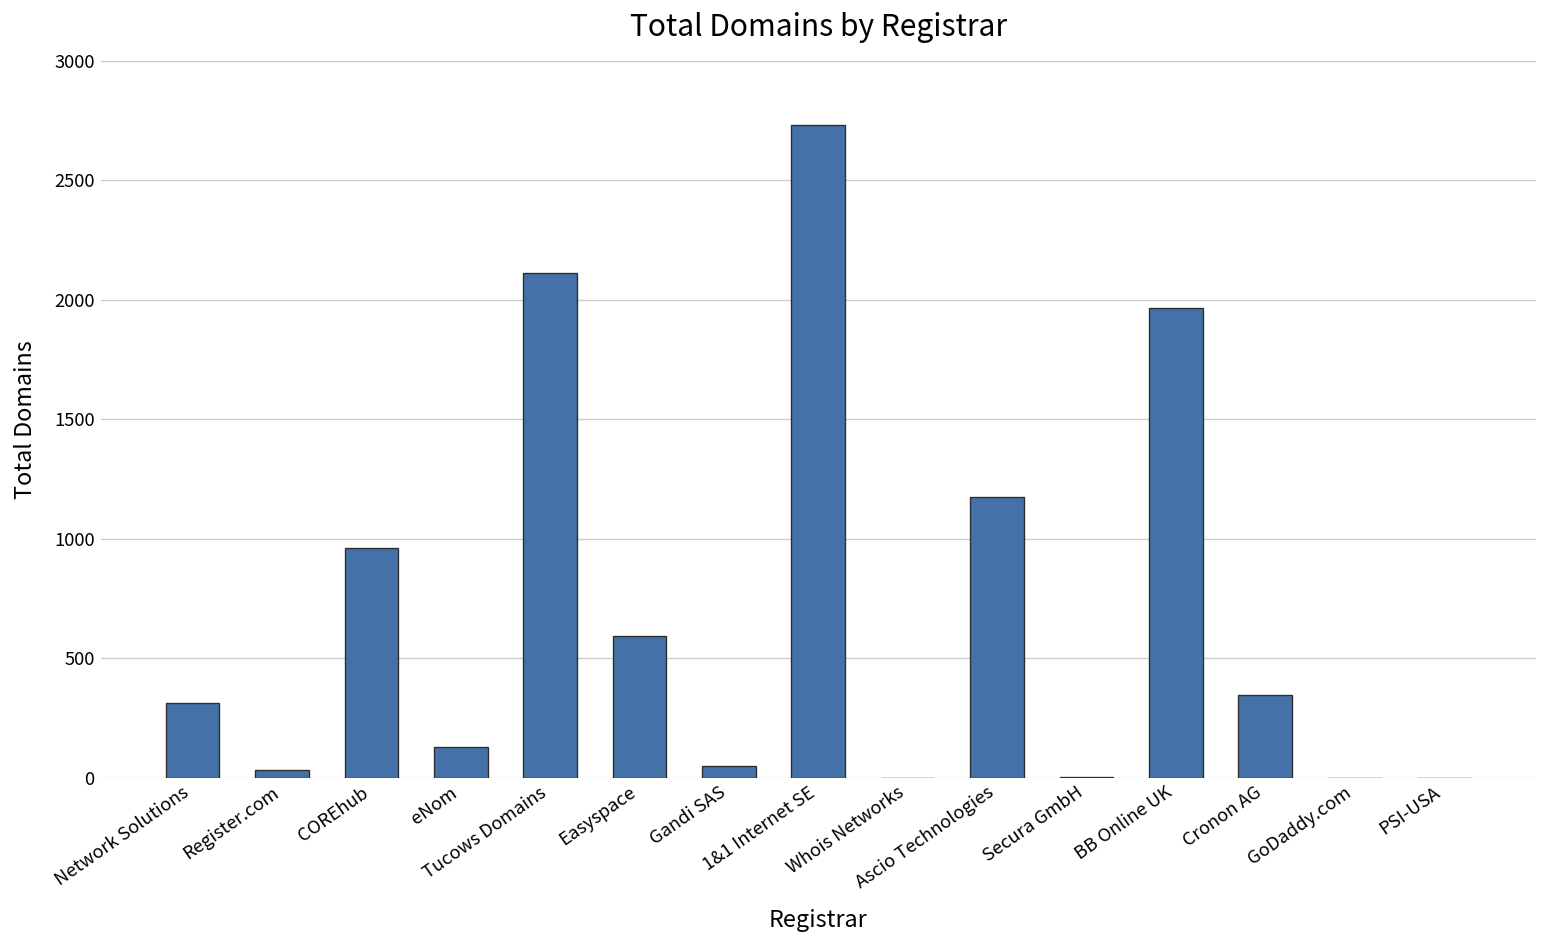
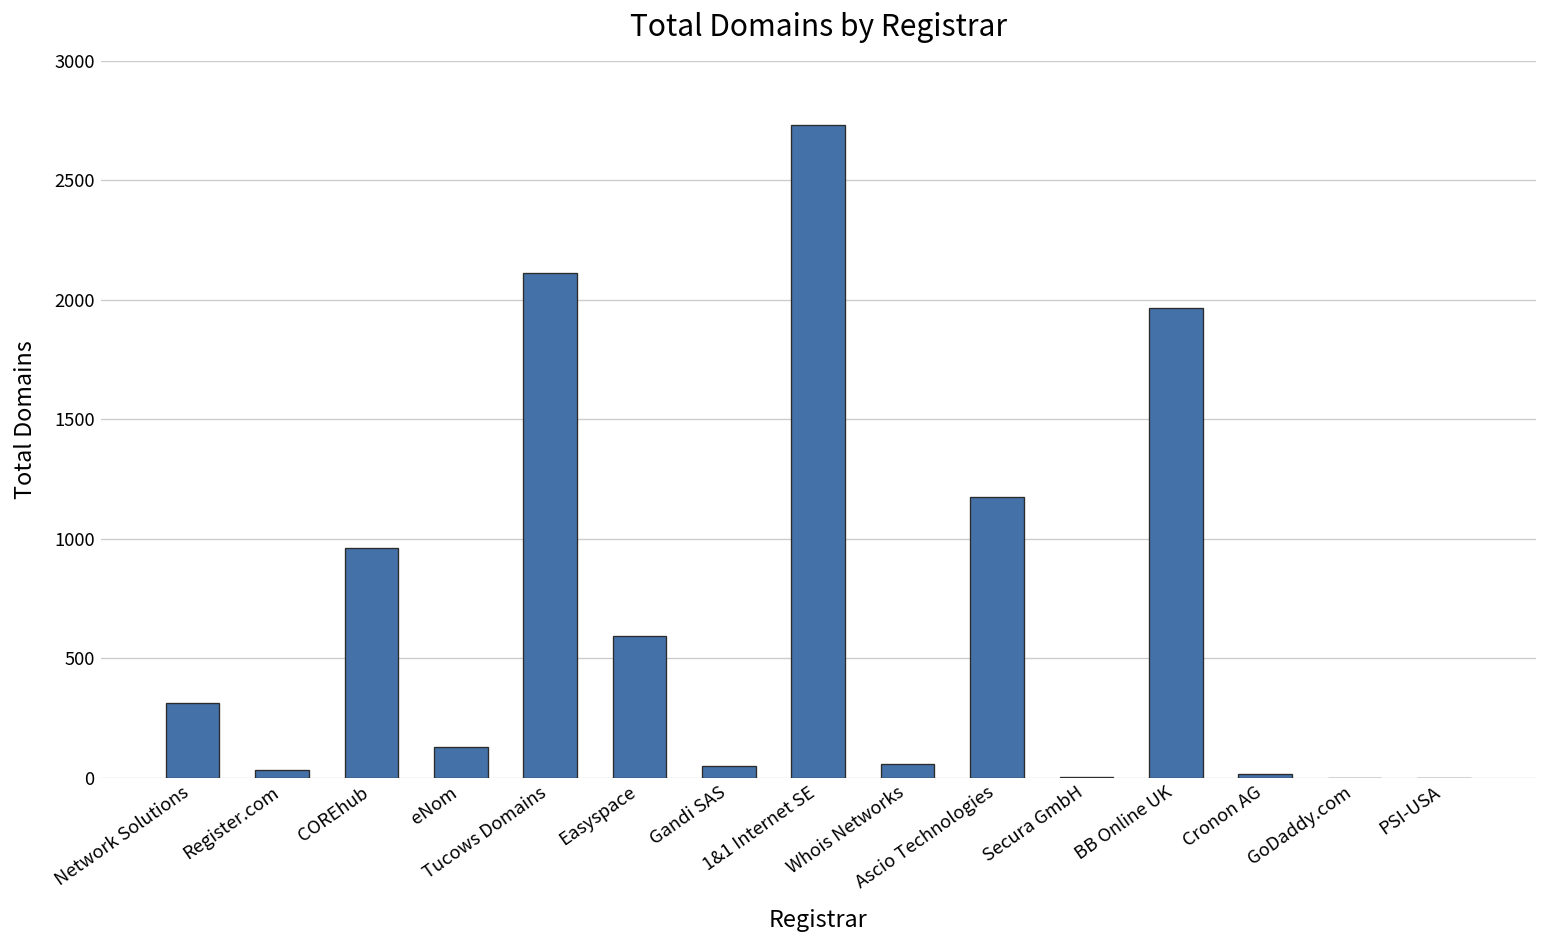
Whois Networks: 0 -> 60
Cronon AG: 350 -> 20
